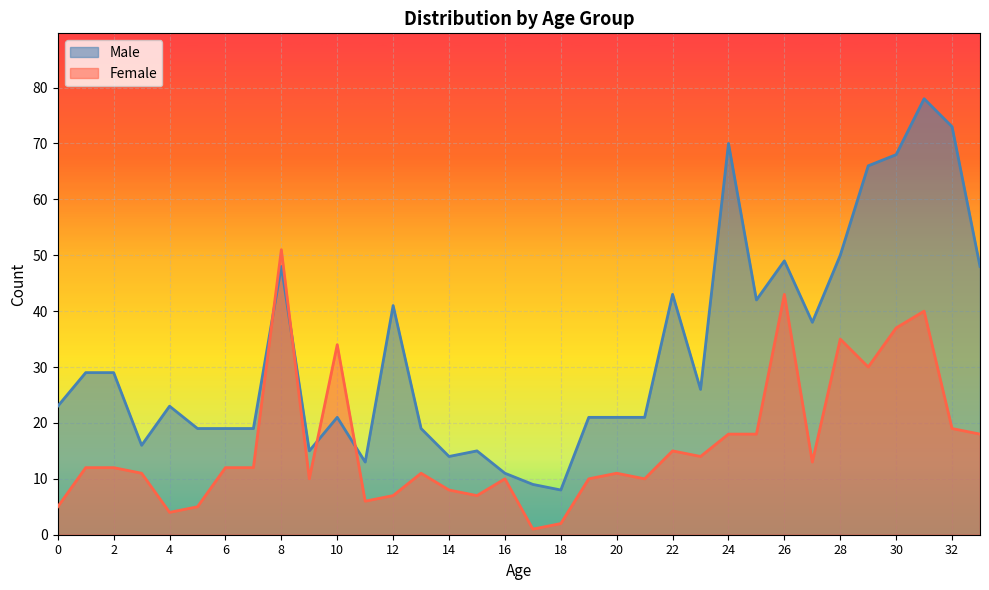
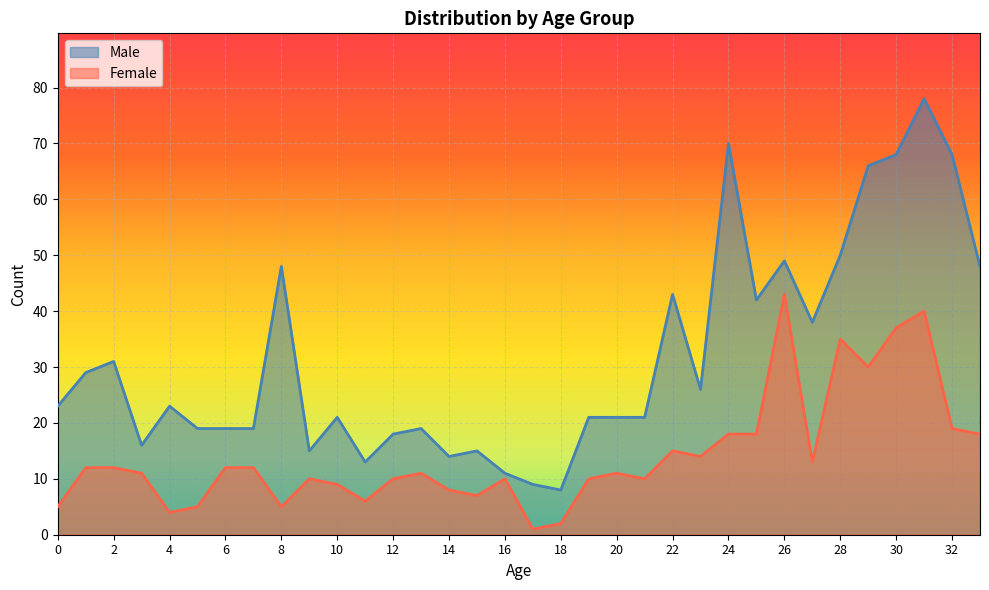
Male, 2: 29 -> 31
Female, 8: 51 -> 5
Female, 10: 34 -> 9
Male, 12: 41 -> 18
Female, 12: 7 -> 10
Male, 32: 73 -> 68
